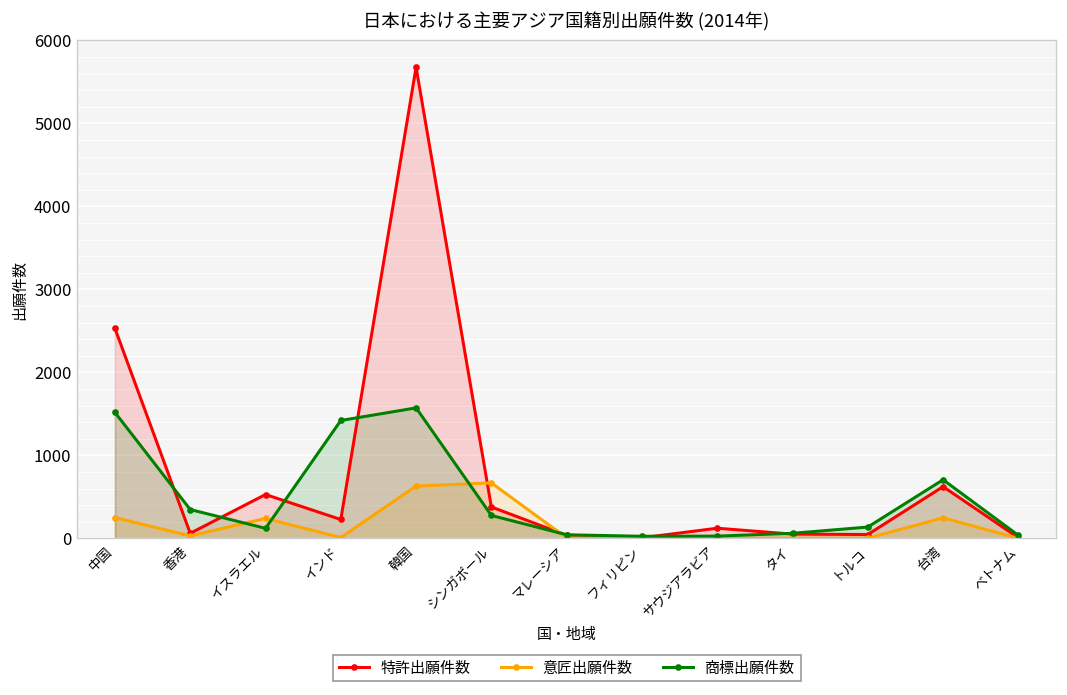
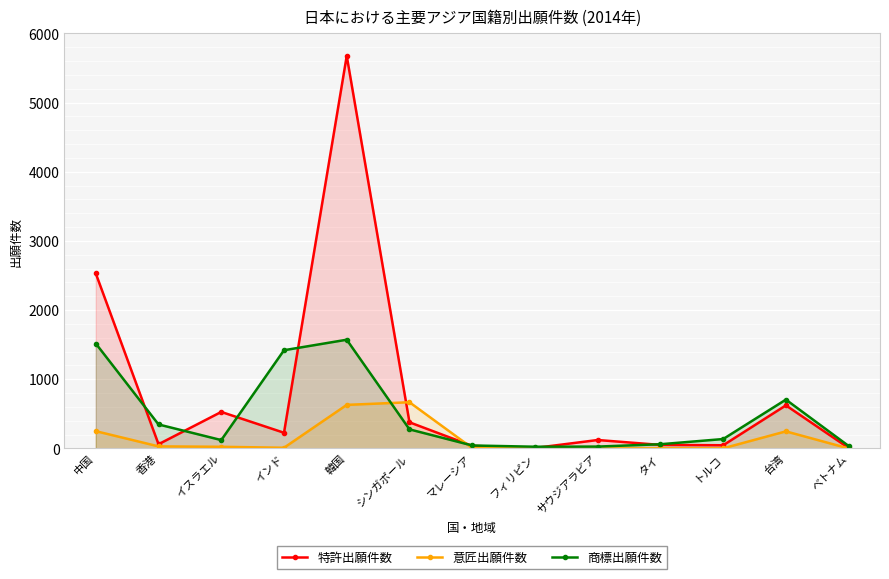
意匠出願件数, イスラエル: 200 -> 0
